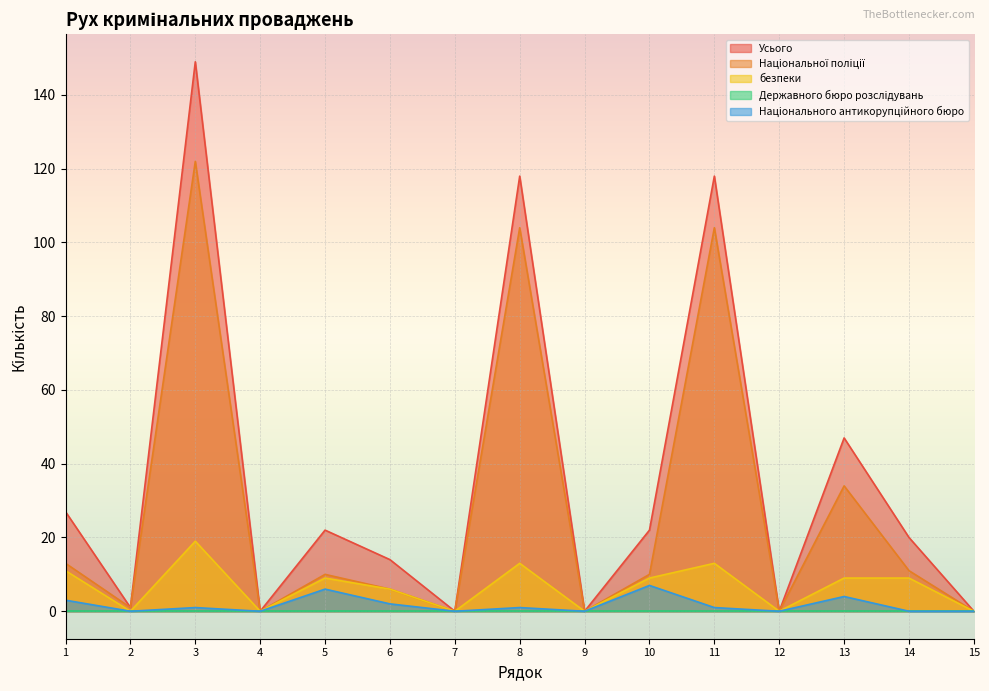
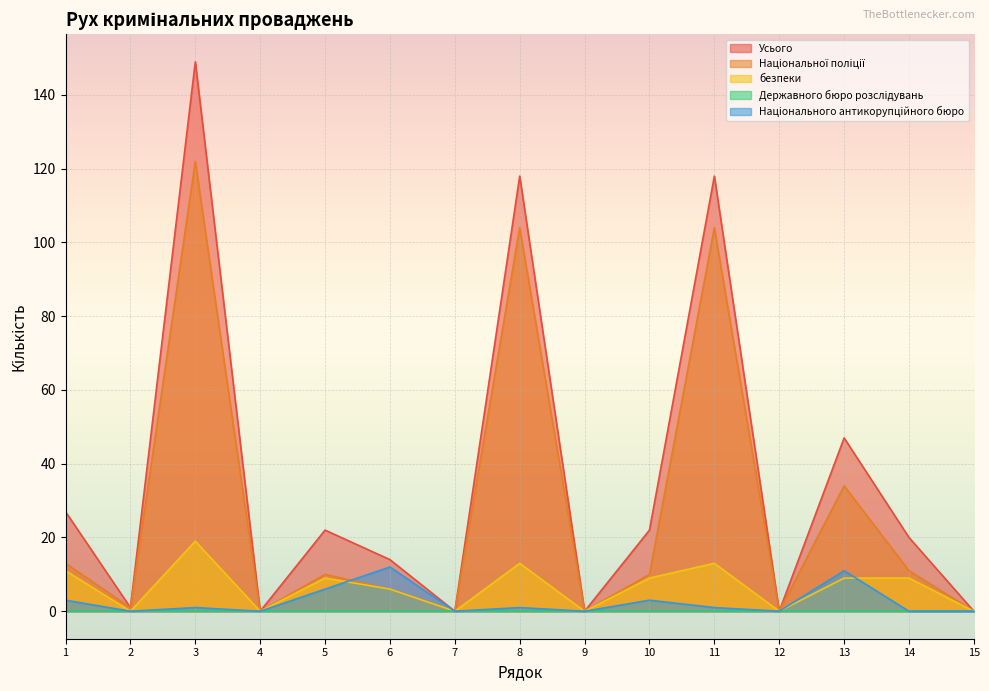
Національного антикорупційного бюро, 6: 2 -> 12
Національного антикорупційного бюро, 10: 7 -> 3
Національного антикорупційного бюро, 13: 4 -> 11
